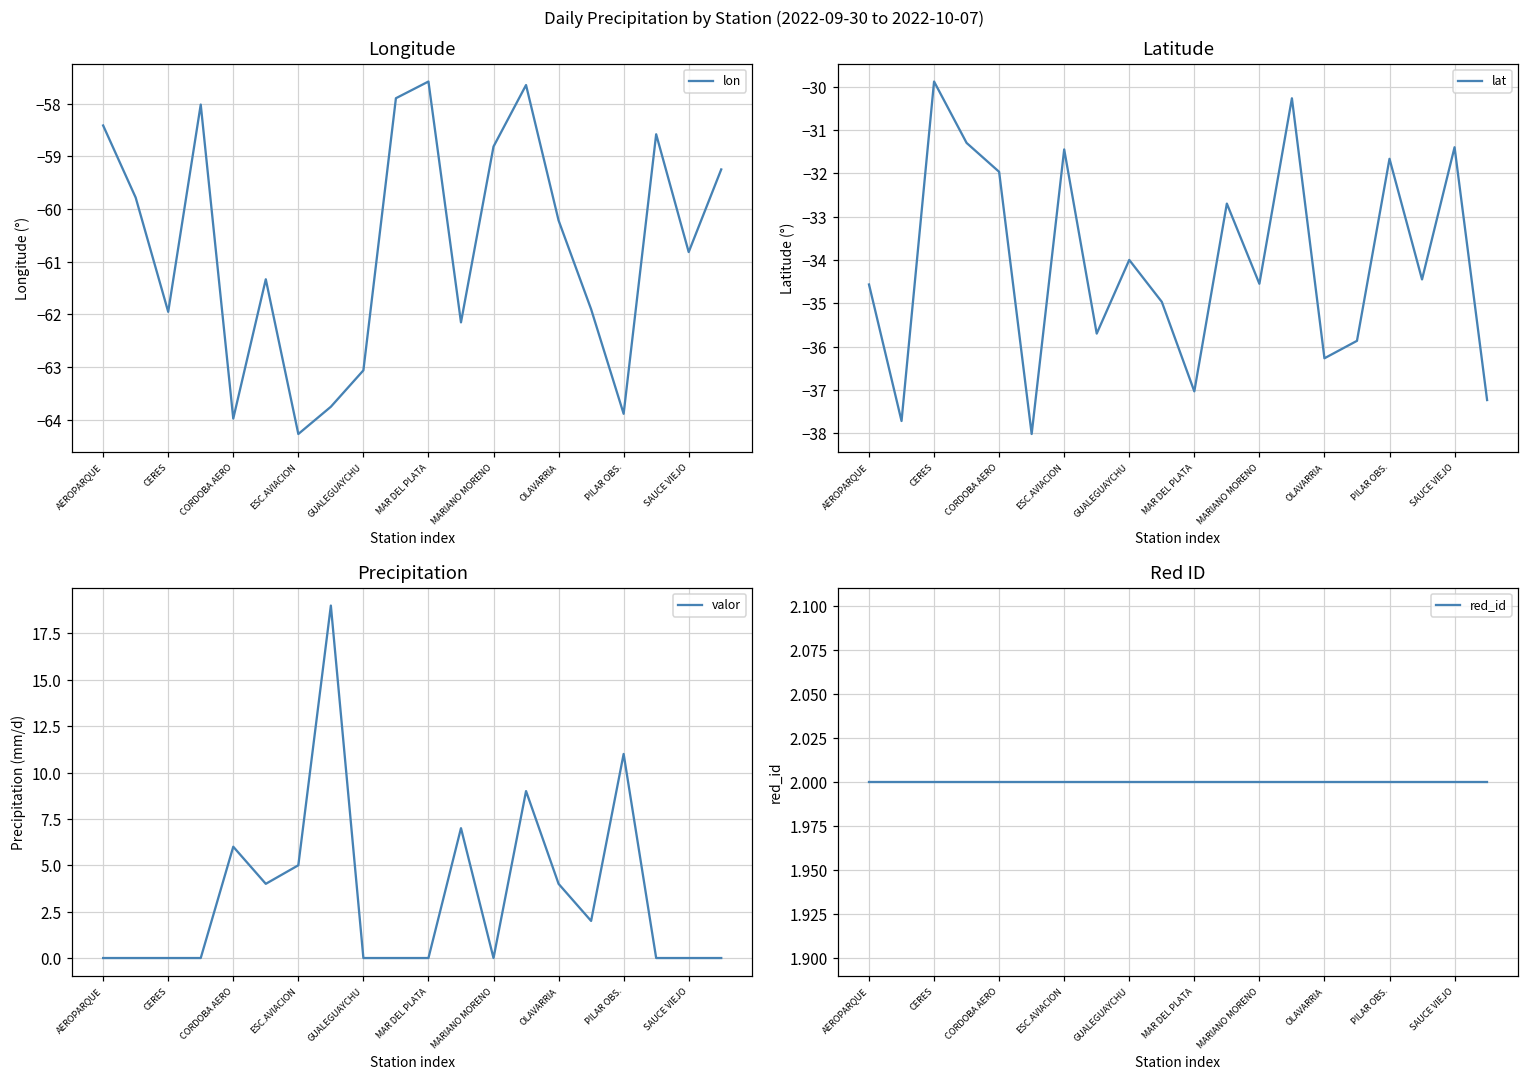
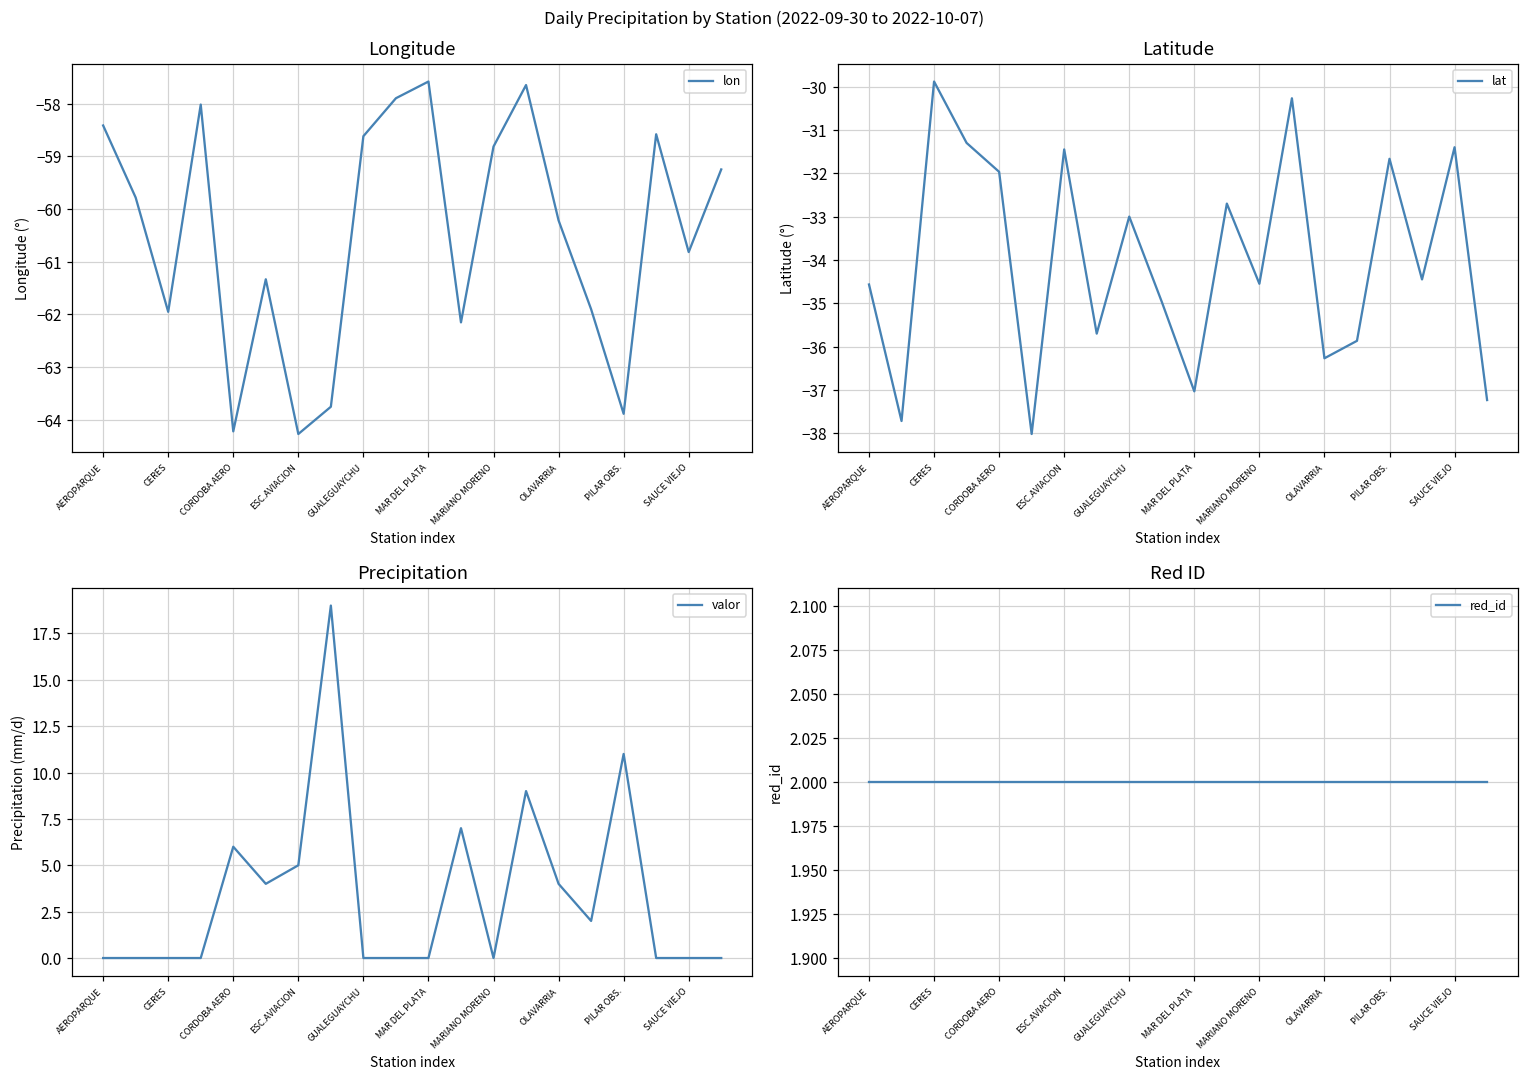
Longitude, CORDOBA AERO: -64.0 -> -64.2
Longitude, GUALEGUAYCHU: -63.1 -> -58.6
Latitude, GUALEGUAYCHU: -34 -> -33
